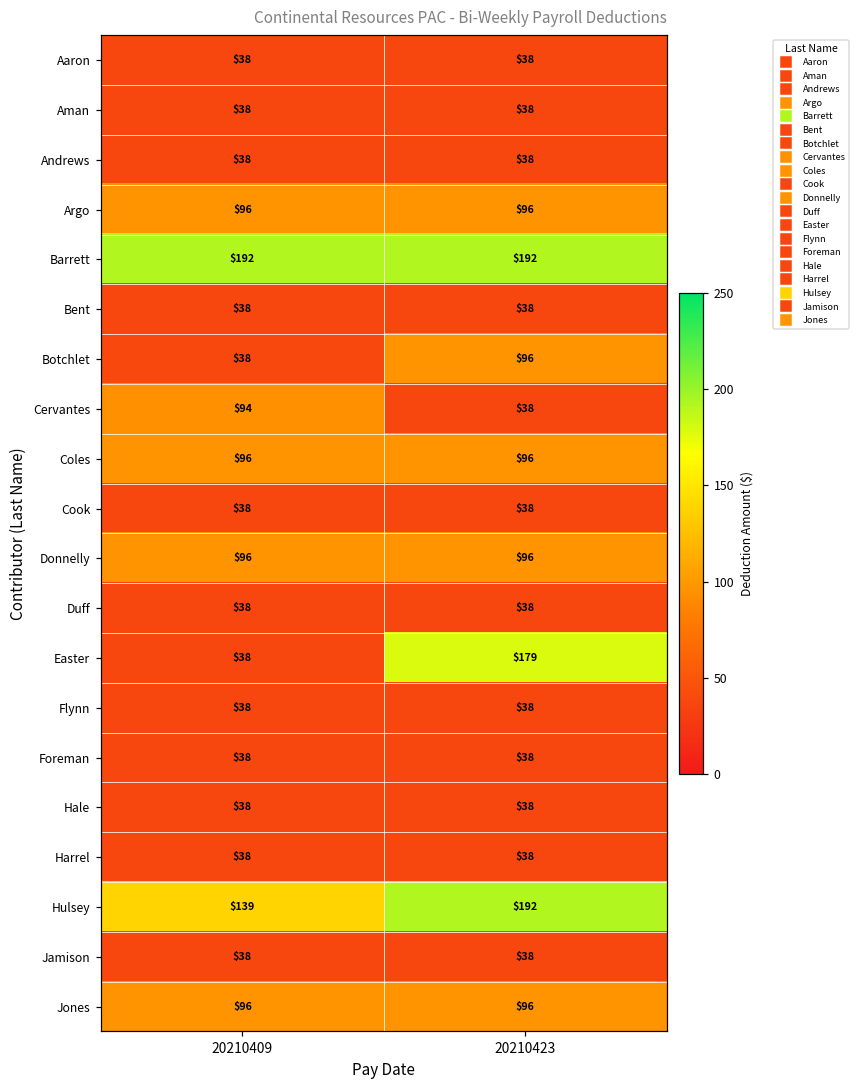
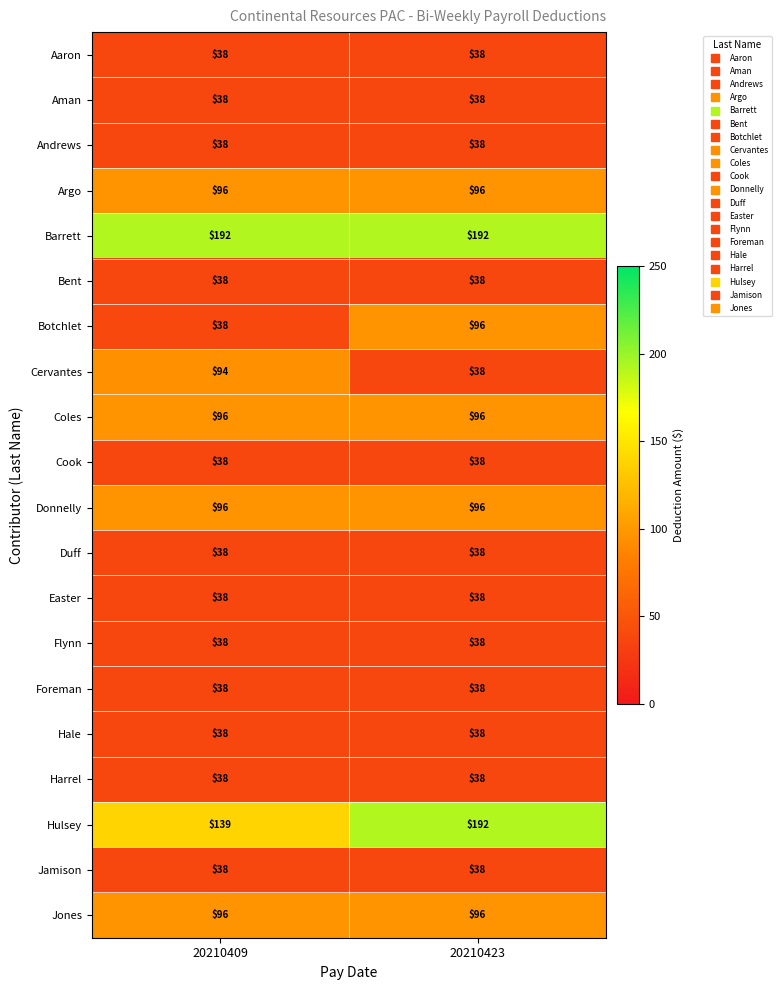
Easter, 20210423: $179 -> $38
